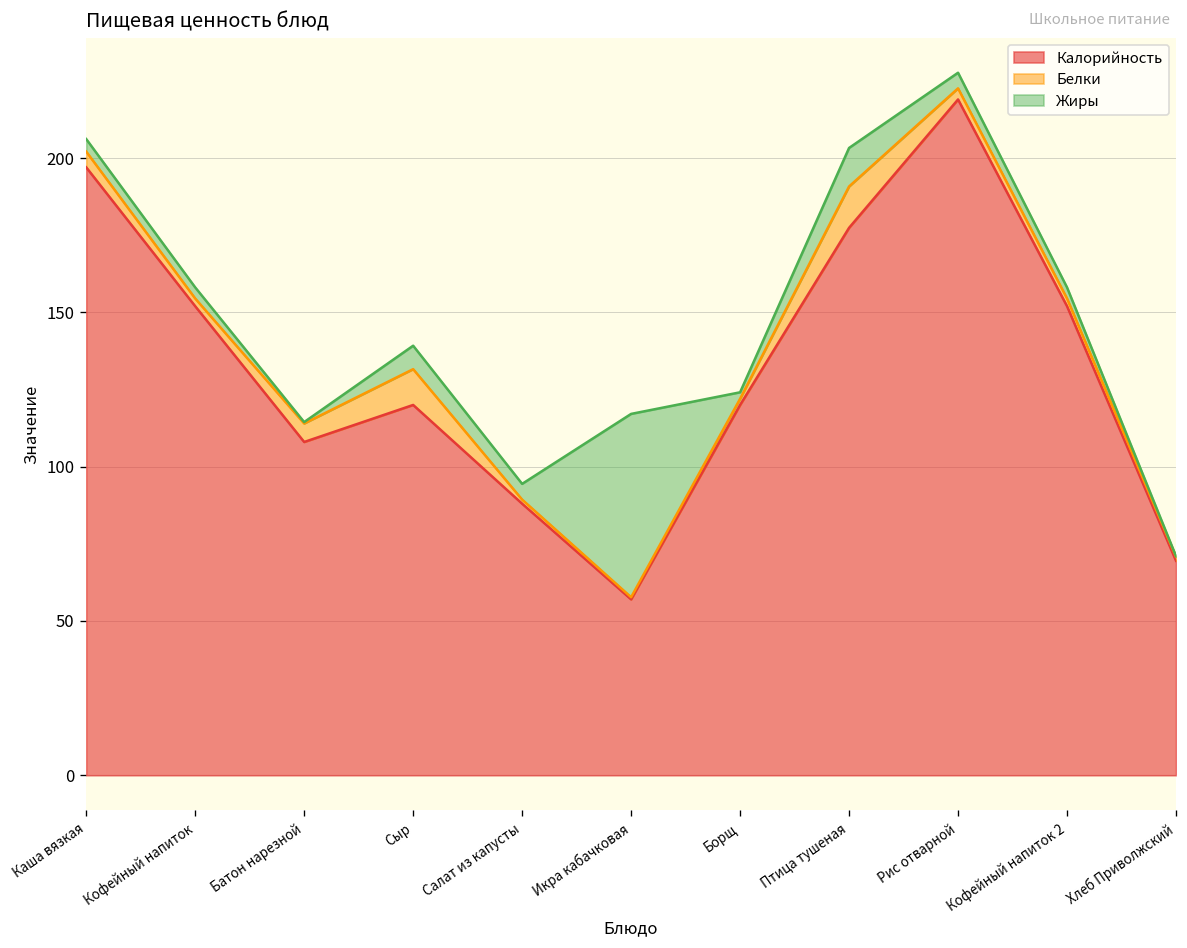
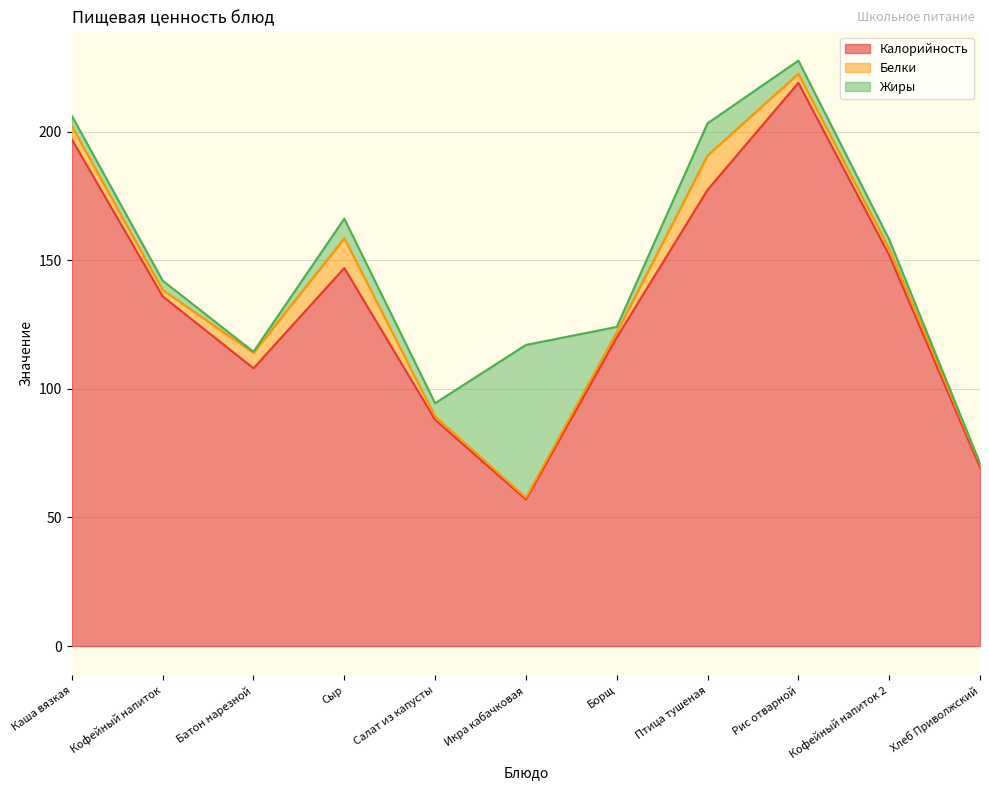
Калорийность, Кофейный напиток: 152 -> 136
Калорийность, Сыр: 120 -> 147
